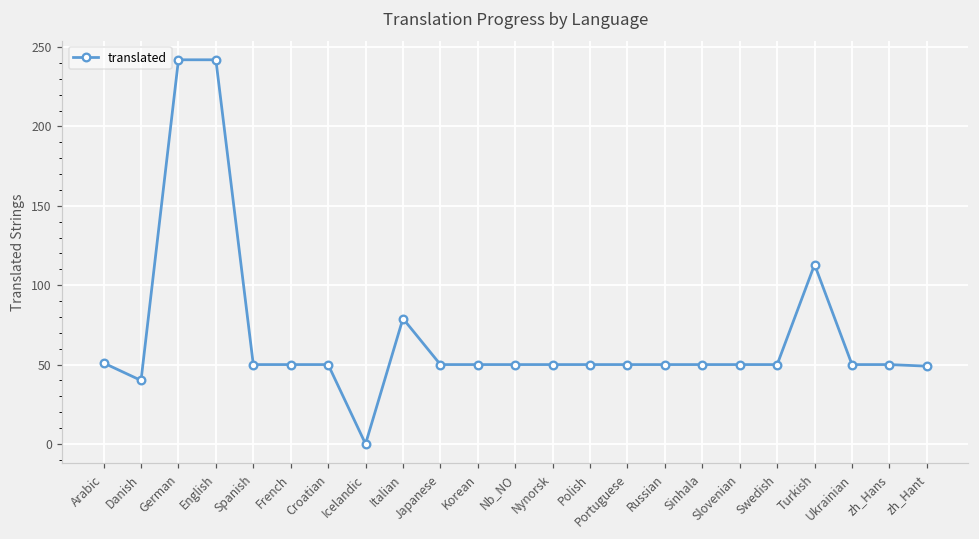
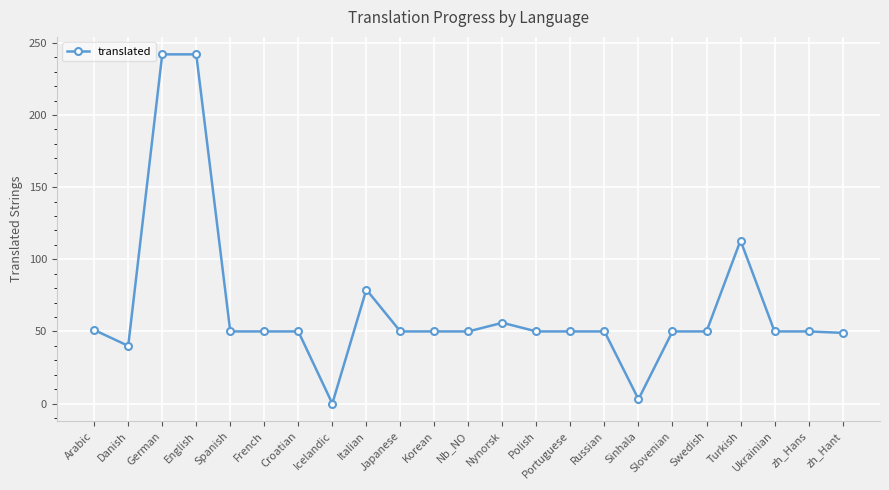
Nynorsk: 50 -> 56
Sinhala: 50 -> 3
